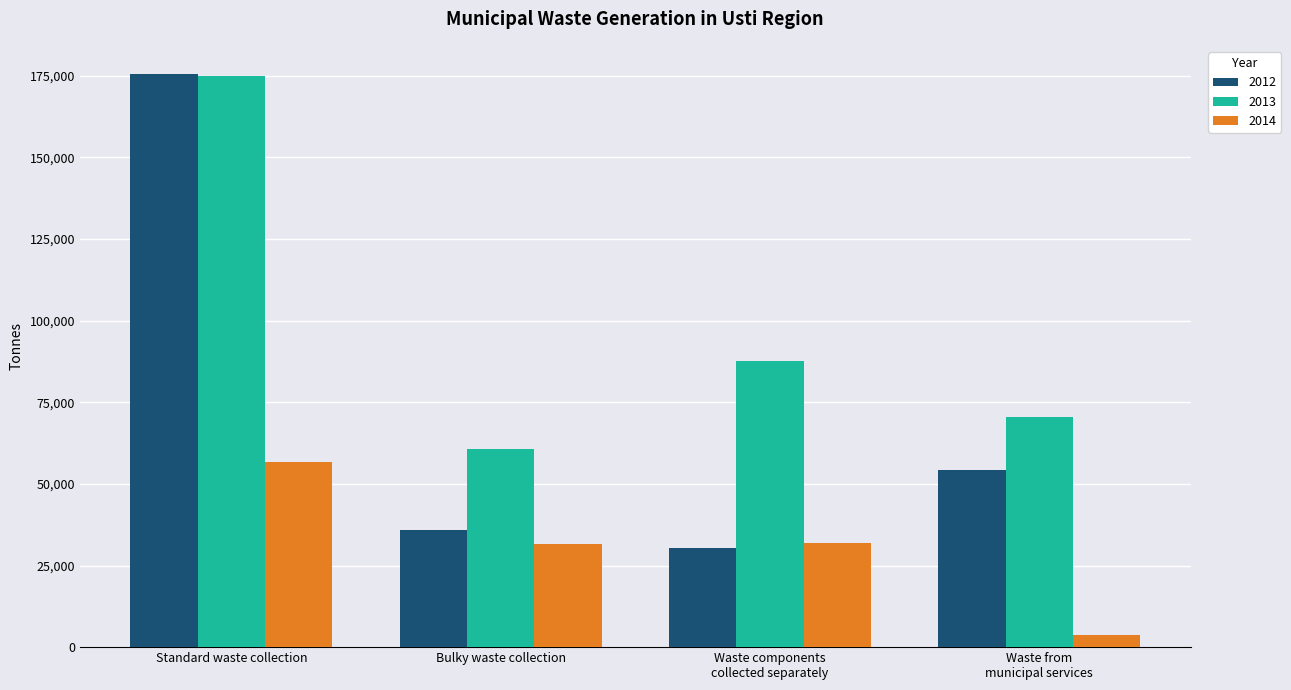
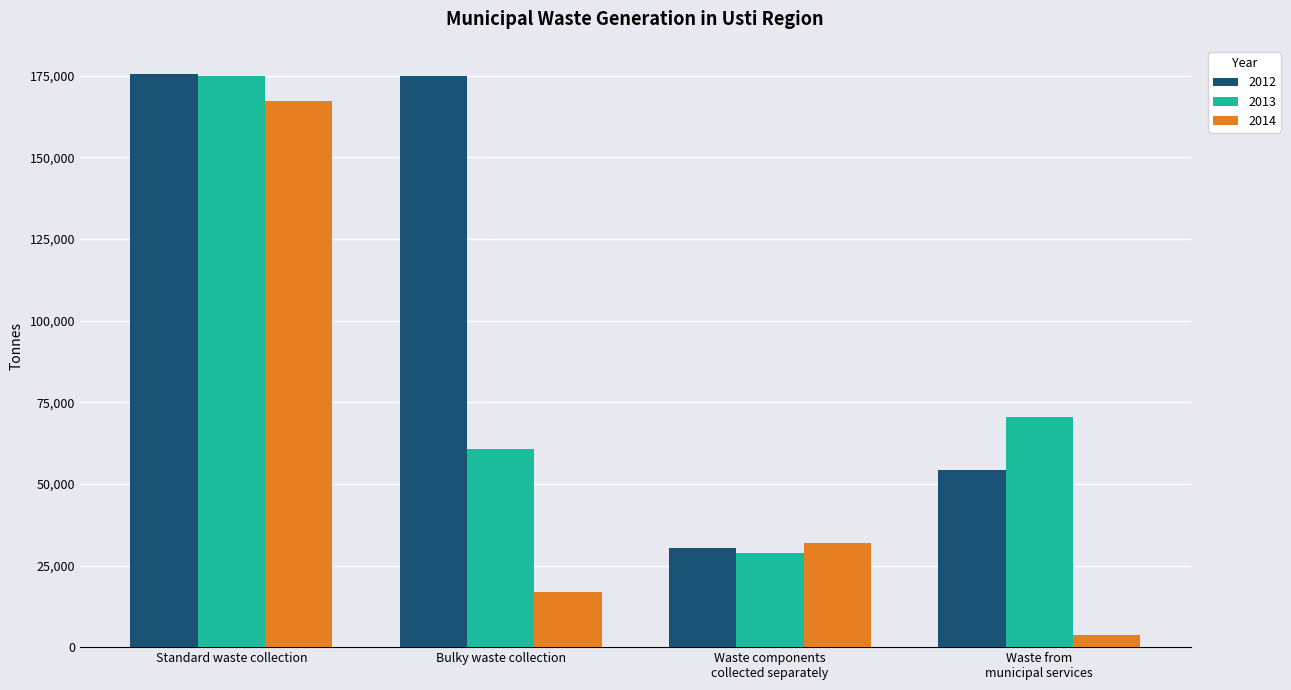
2014, Standard waste collection: 57,000 -> 167,000
2012, Bulky waste collection: 36,000 -> 175,000
2014, Bulky waste collection: 32,000 -> 17,000
2013, Waste components collected separately: 88,000 -> 29,000
